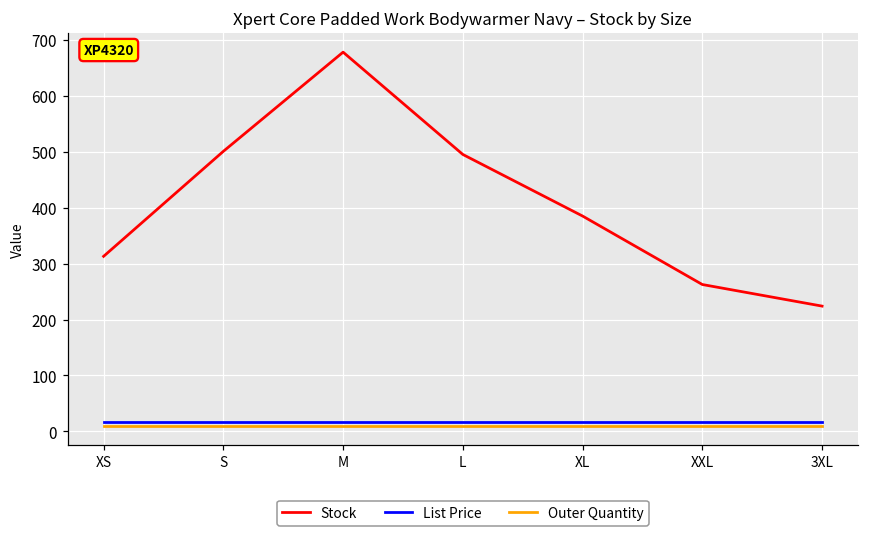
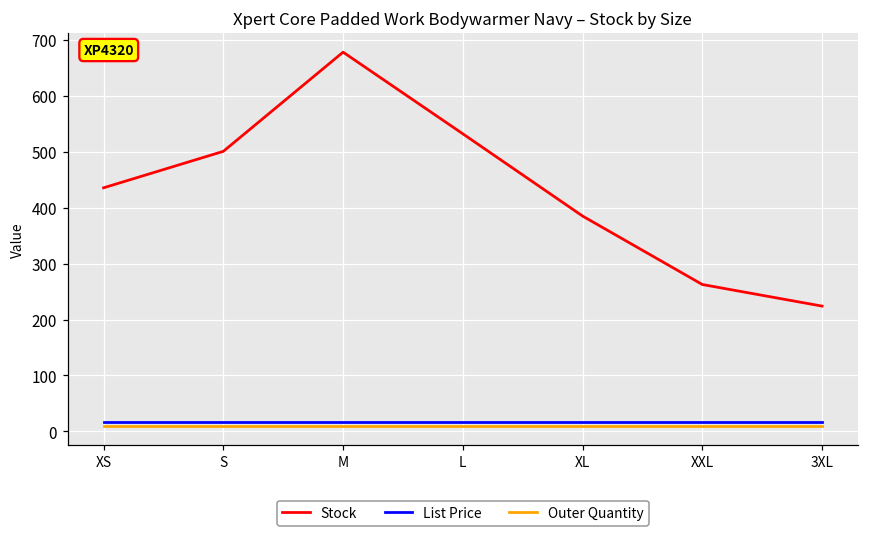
Stock, XS: 310 -> 440
Stock, L: 500 -> 530
